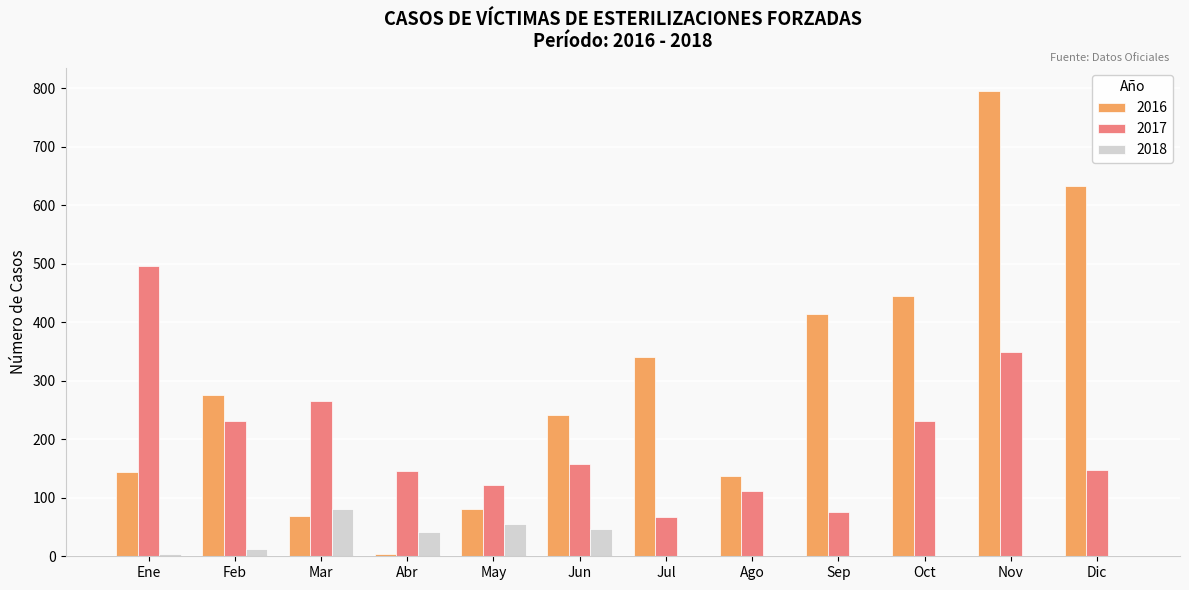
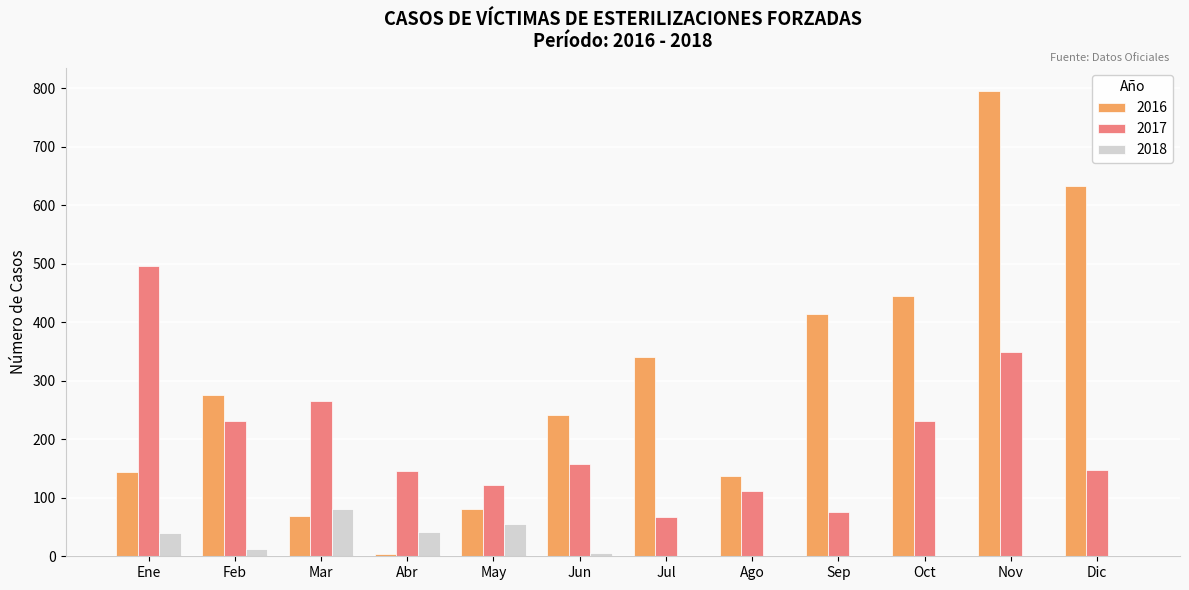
2018, Ene: 0 -> 40
2018, Jun: 50 -> 10
